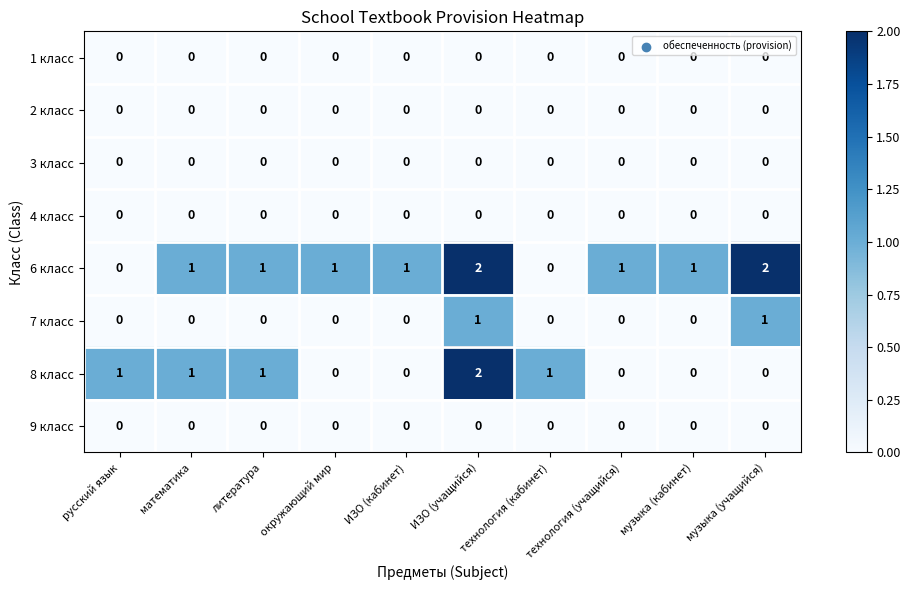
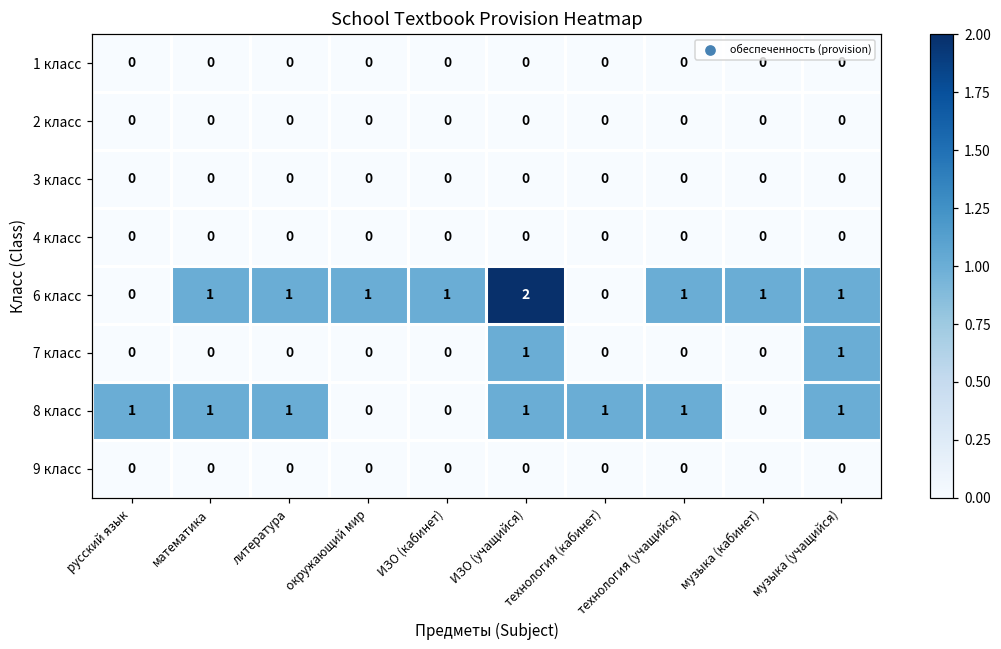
6 класс, музыка (учащийся): 2 -> 1
8 класс, ИЗО (учащийся): 2 -> 1
8 класс, технология (учащийся): 0 -> 1
8 класс, музыка (учащийся): 0 -> 1
